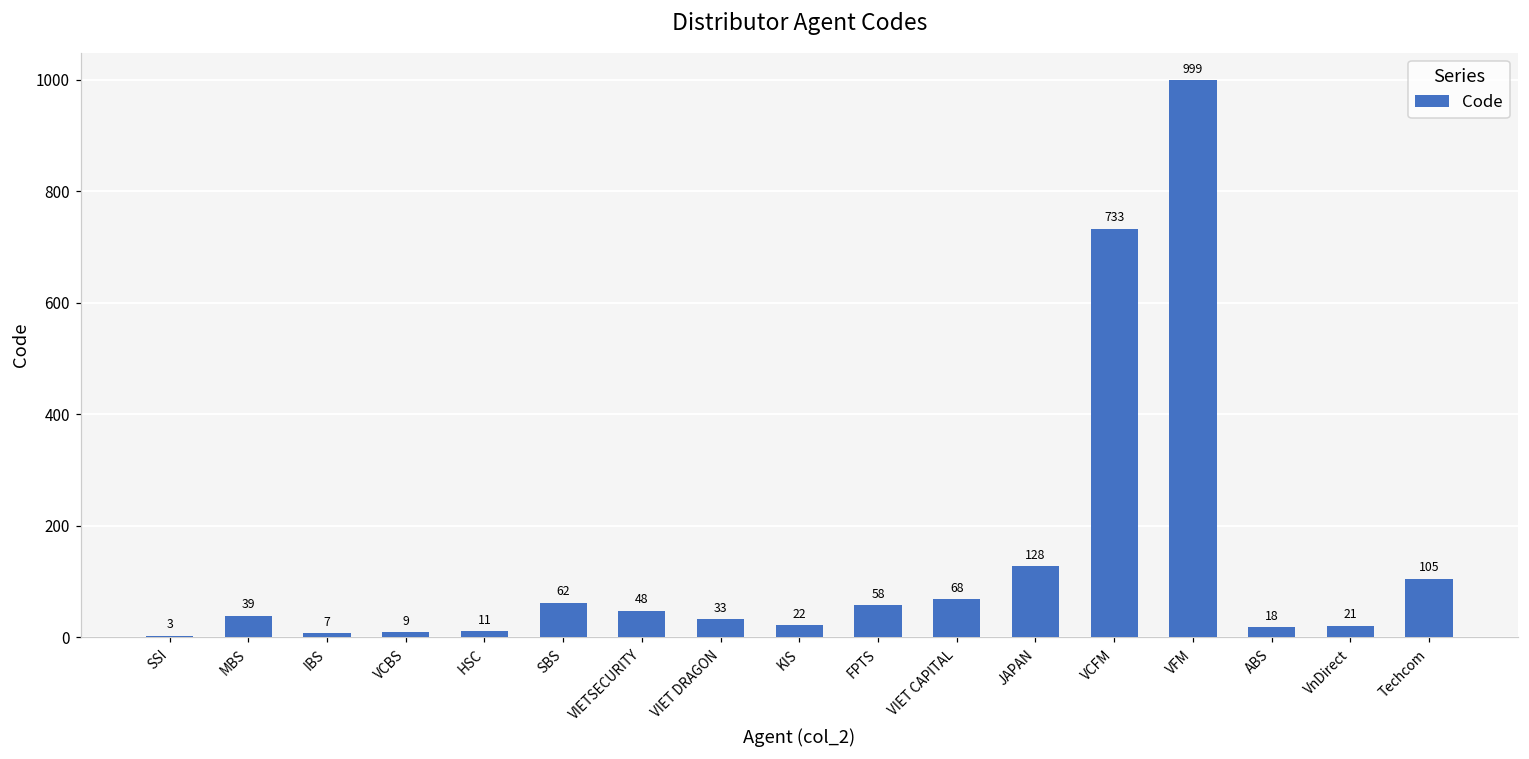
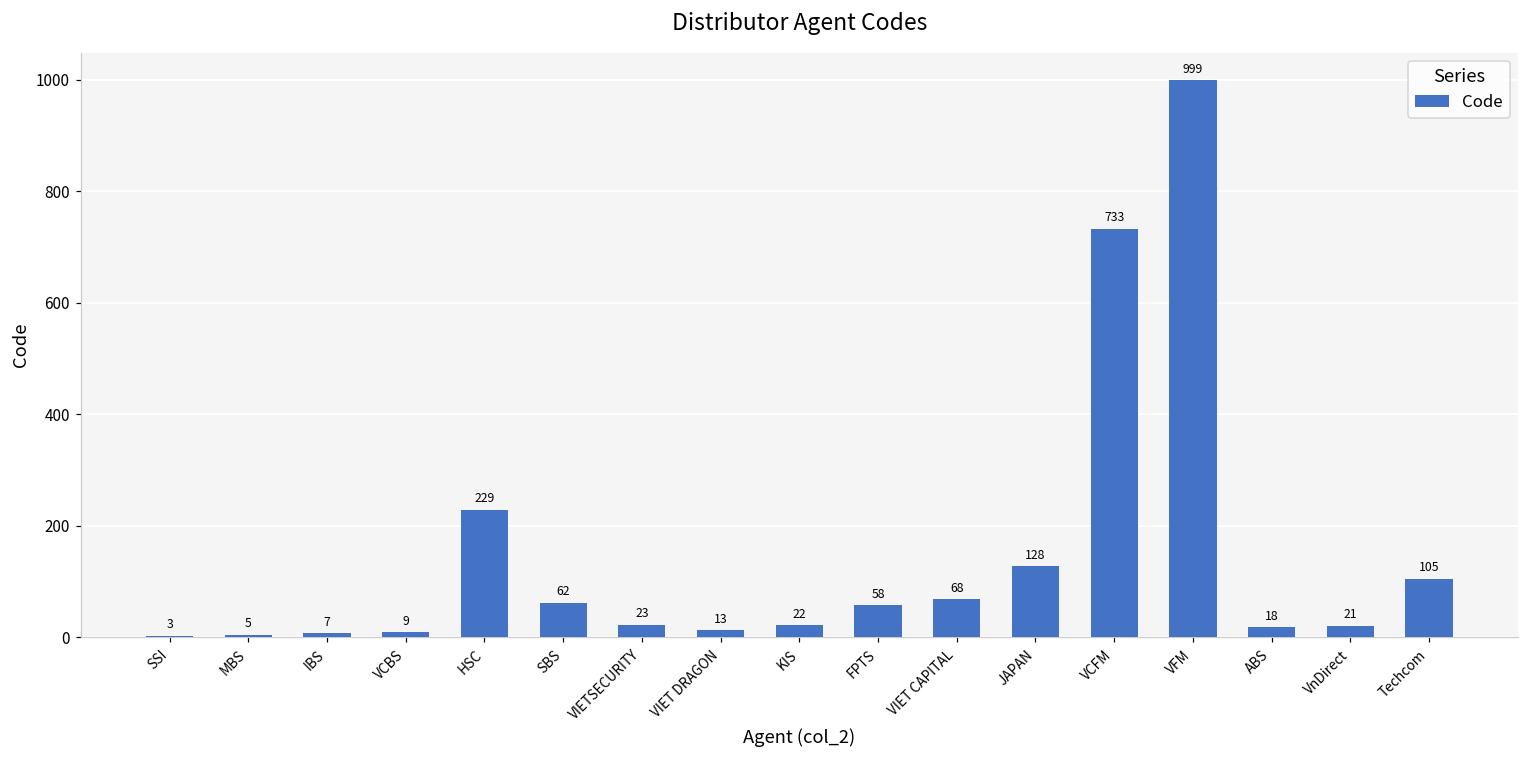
MBS: 39 -> 5
HSC: 11 -> 229
VIETSECURITY: 48 -> 23
VIET DRAGON: 33 -> 13
